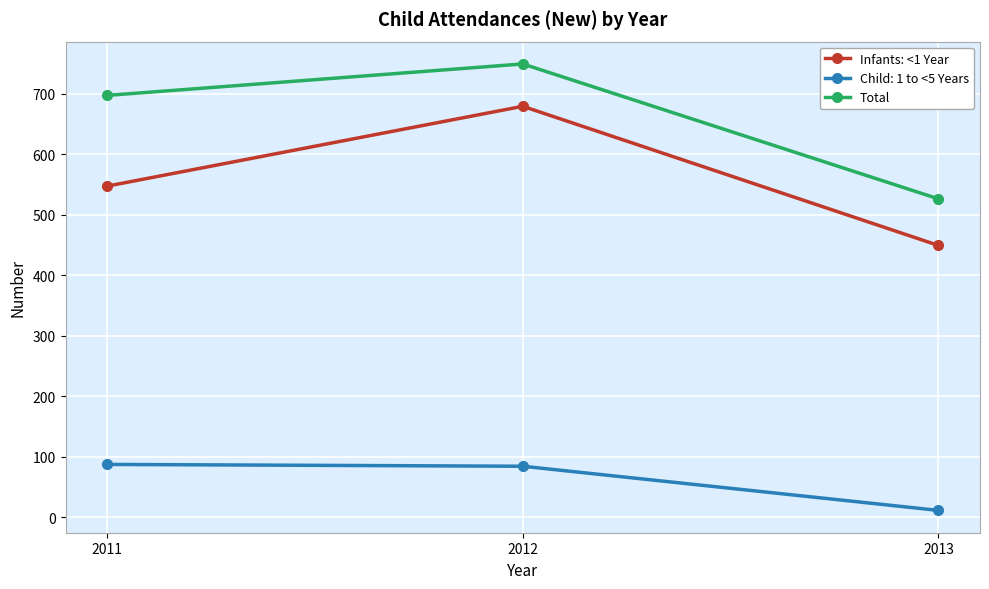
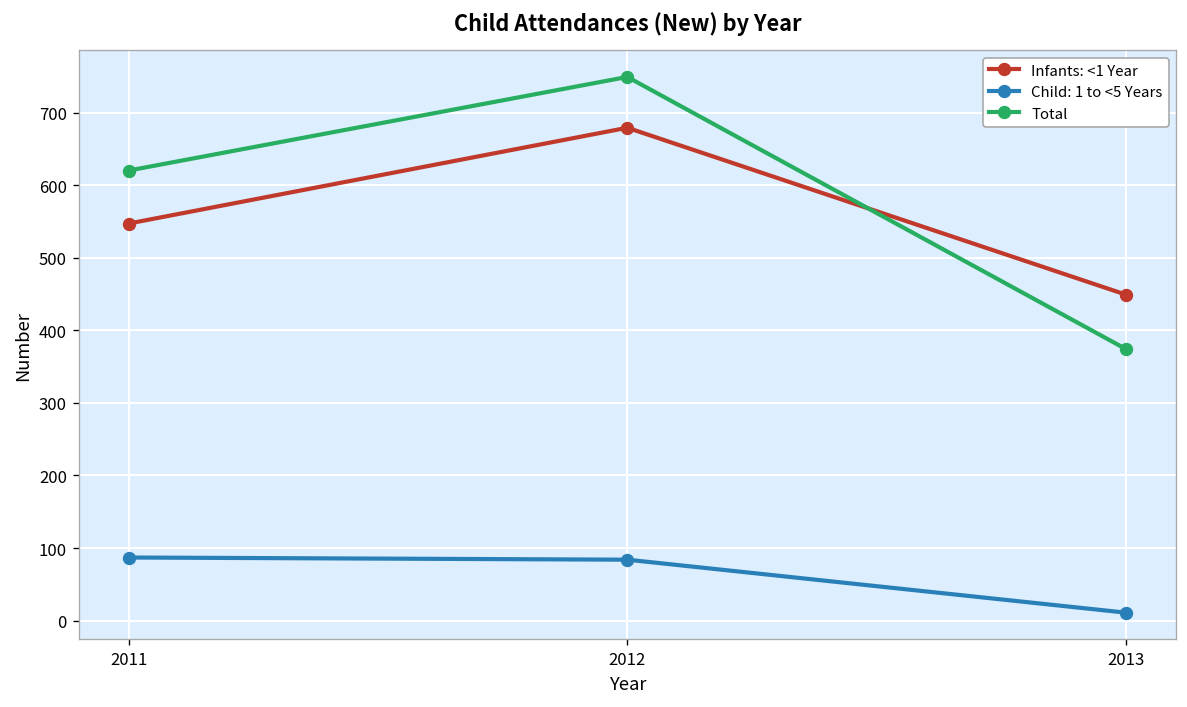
Total, 2011: 700 -> 620
Total, 2013: 530 -> 370
